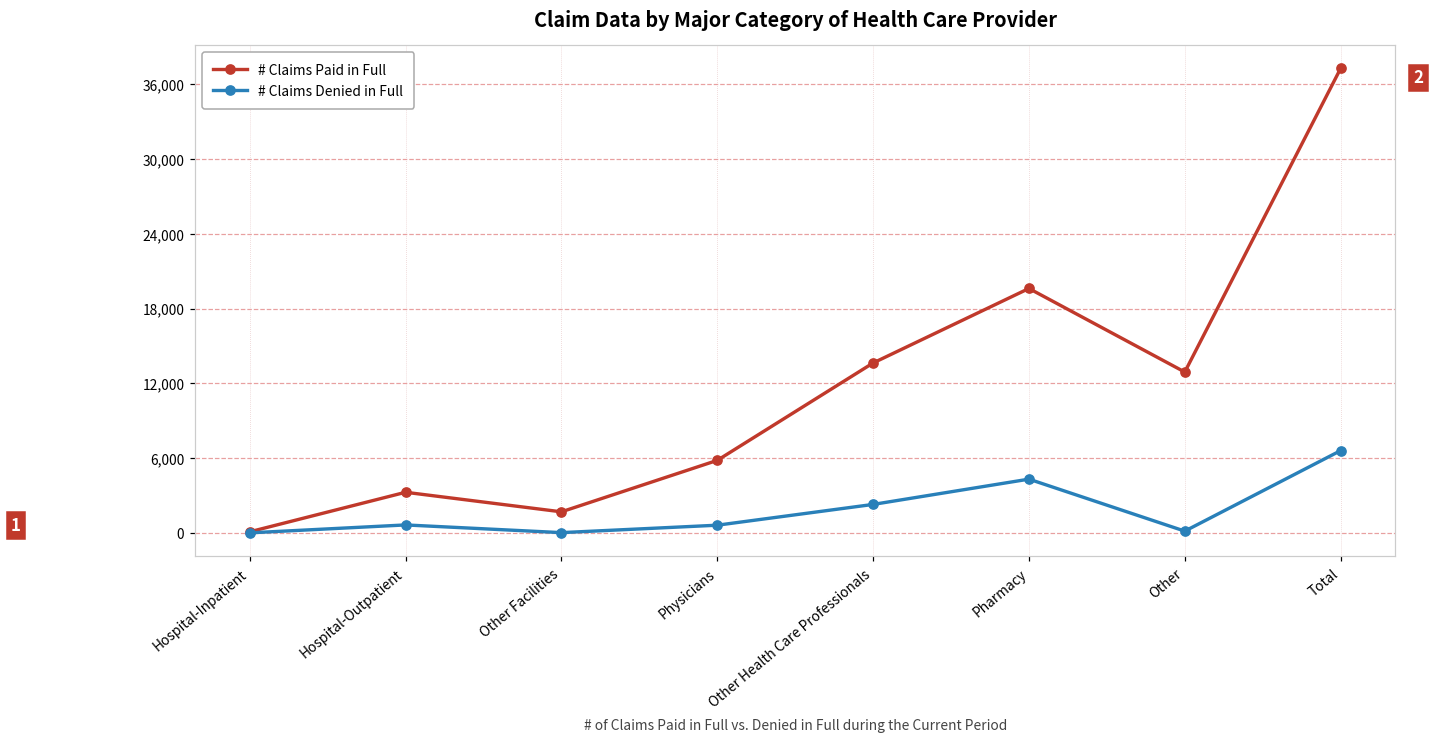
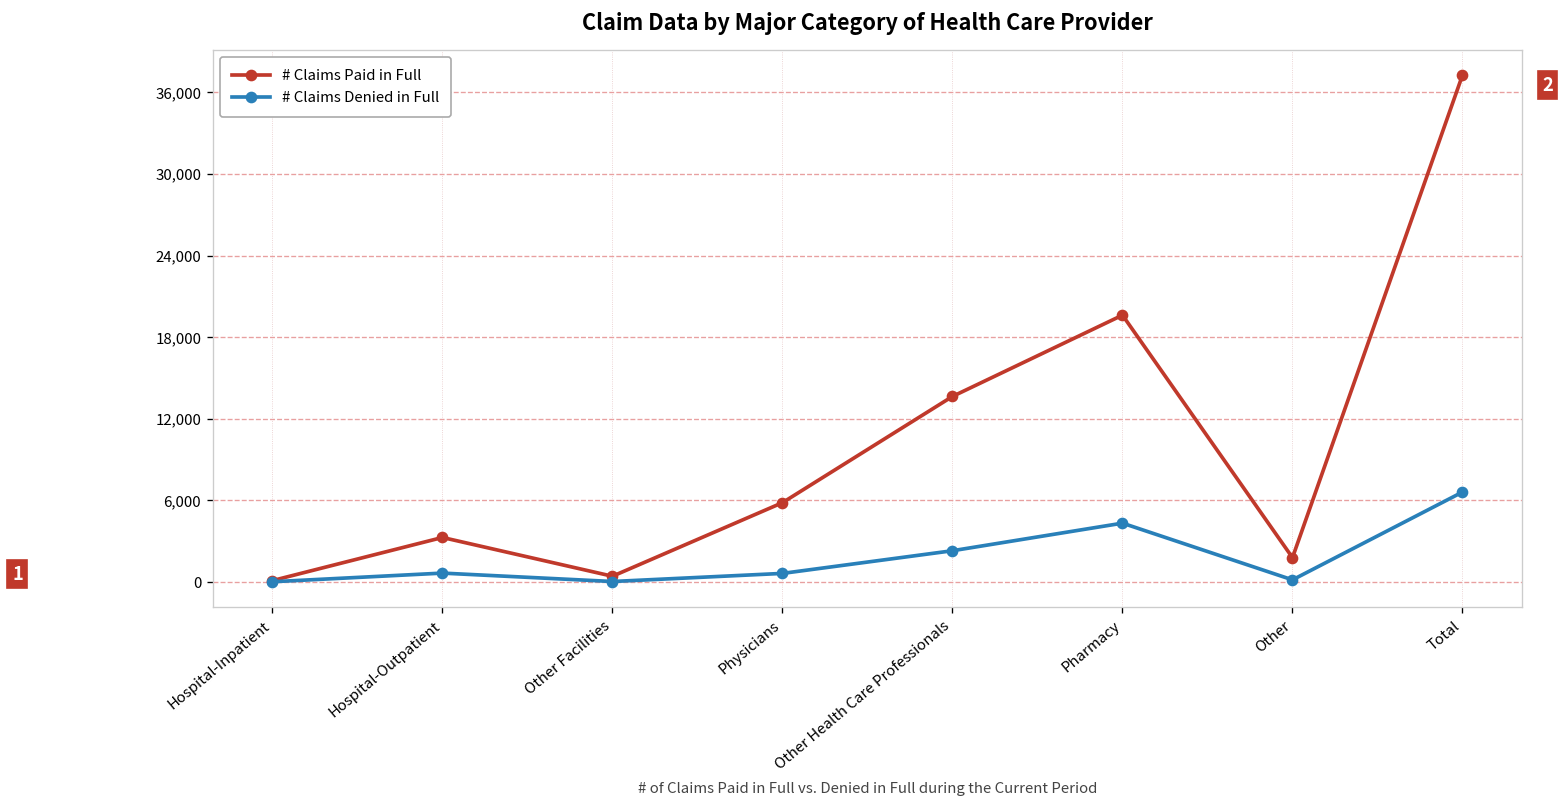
# Claims Paid in Full, Other Facilities: 1,700 -> 400
# Claims Paid in Full, Other: 12,900 -> 1,800
